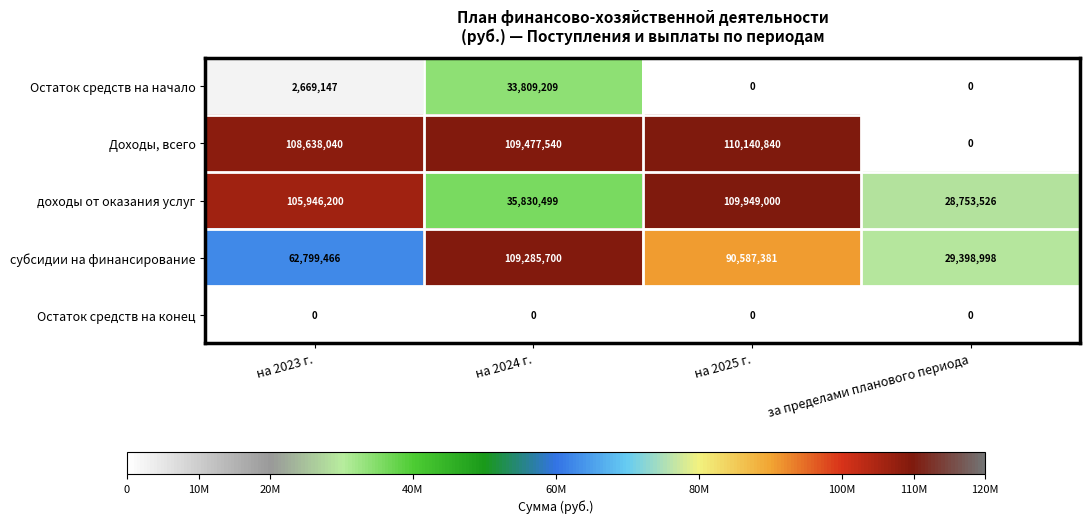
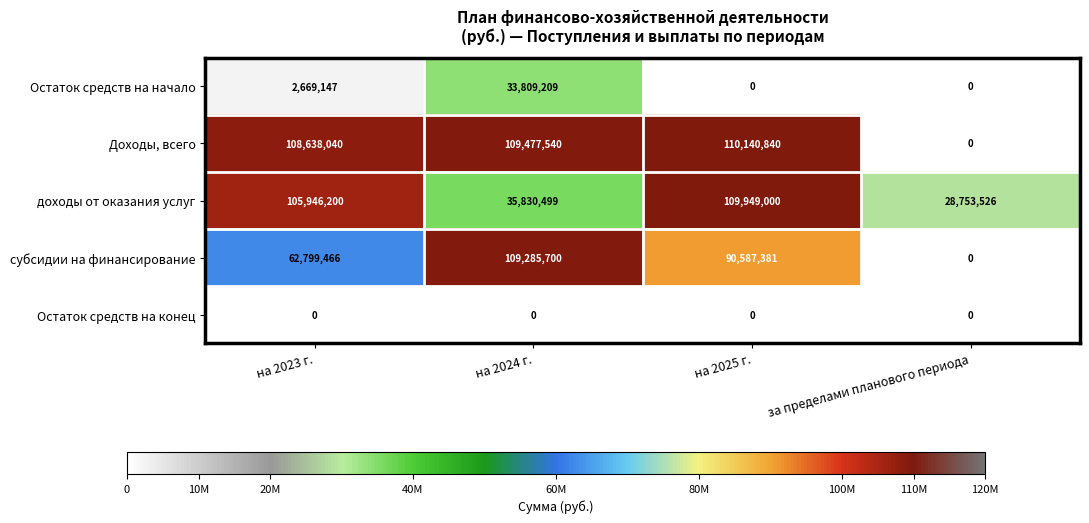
субсидии на финансирование, за пределами планового периода: 29,398,998 -> 0
